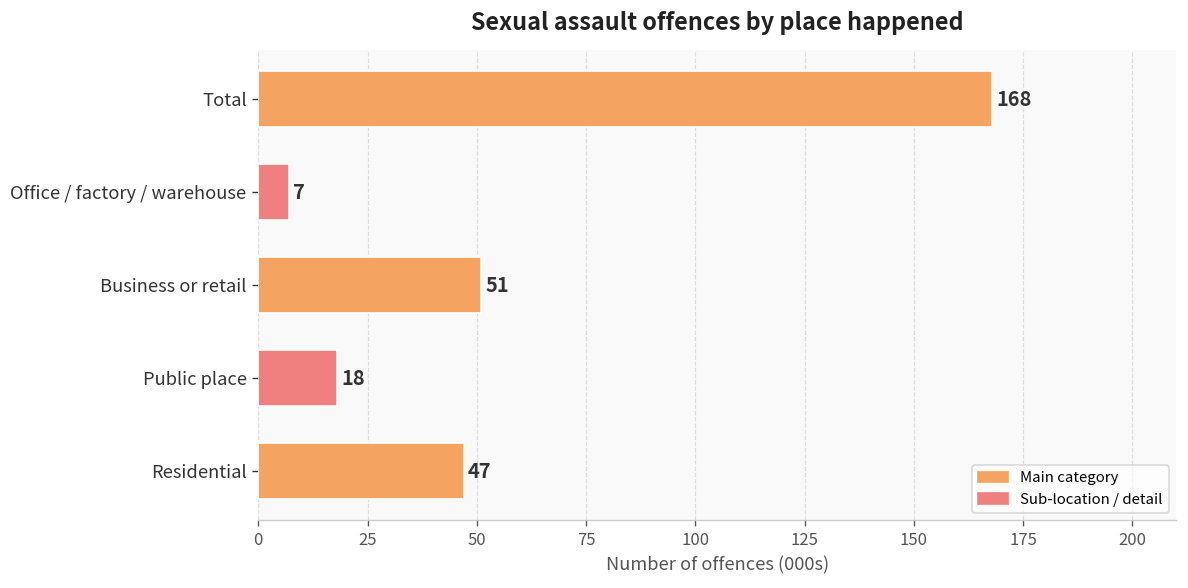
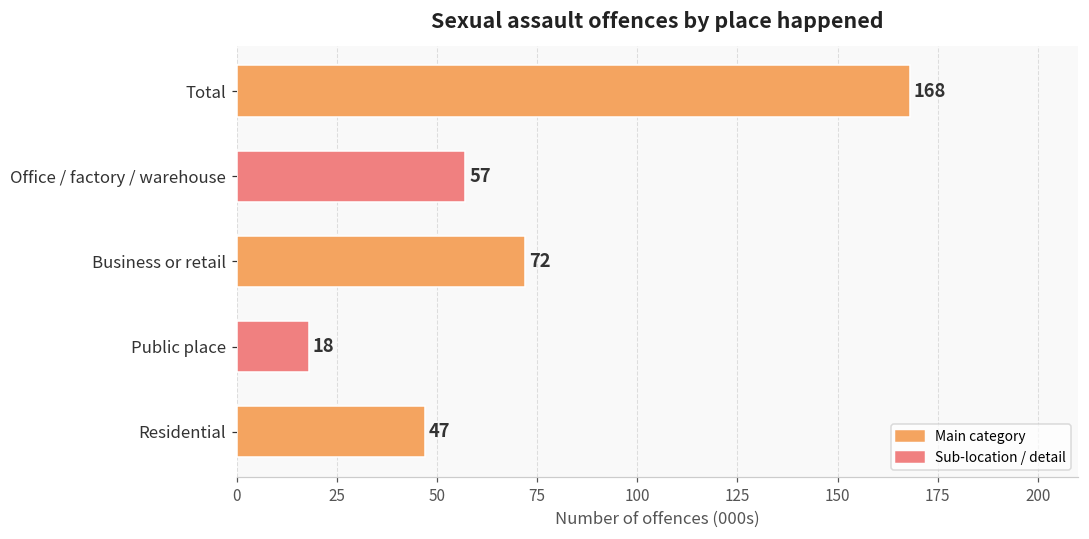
Office / factory / warehouse: 7 -> 57
Business or retail: 51 -> 72
